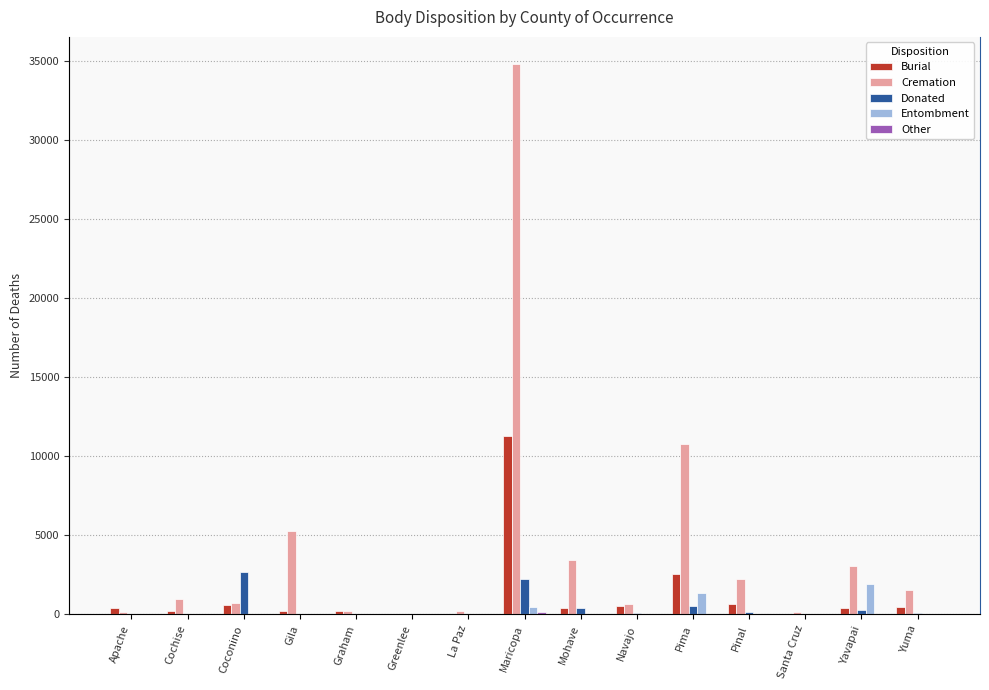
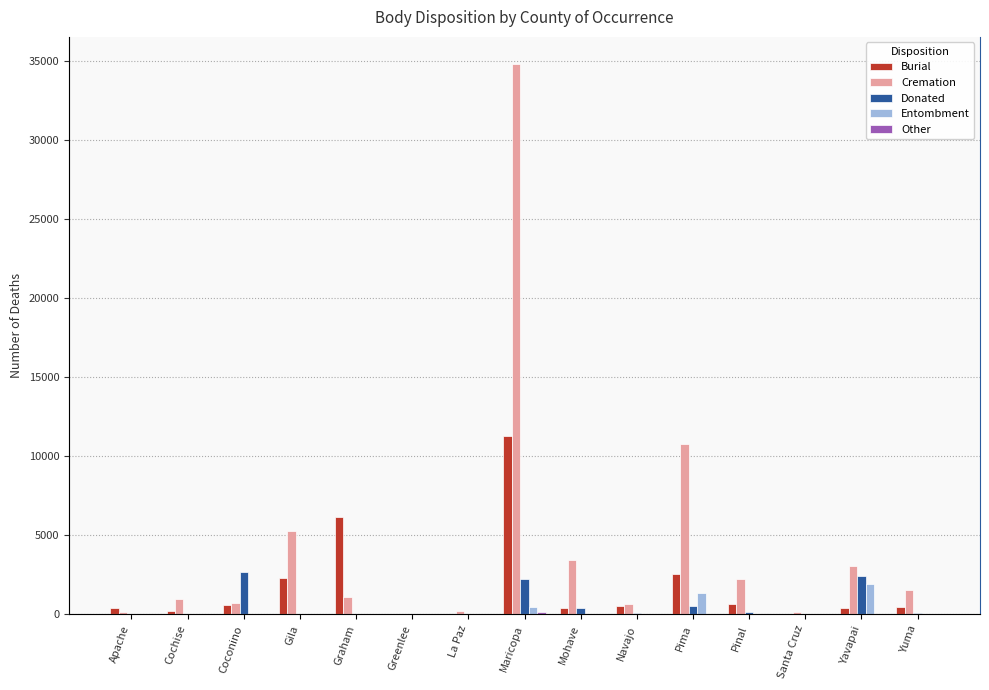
Burial, Gila: 200 -> 2300
Burial, Graham: 200 -> 6200
Cremation, Graham: 200 -> 1100
Donated, Yavapai: 300 -> 2400
